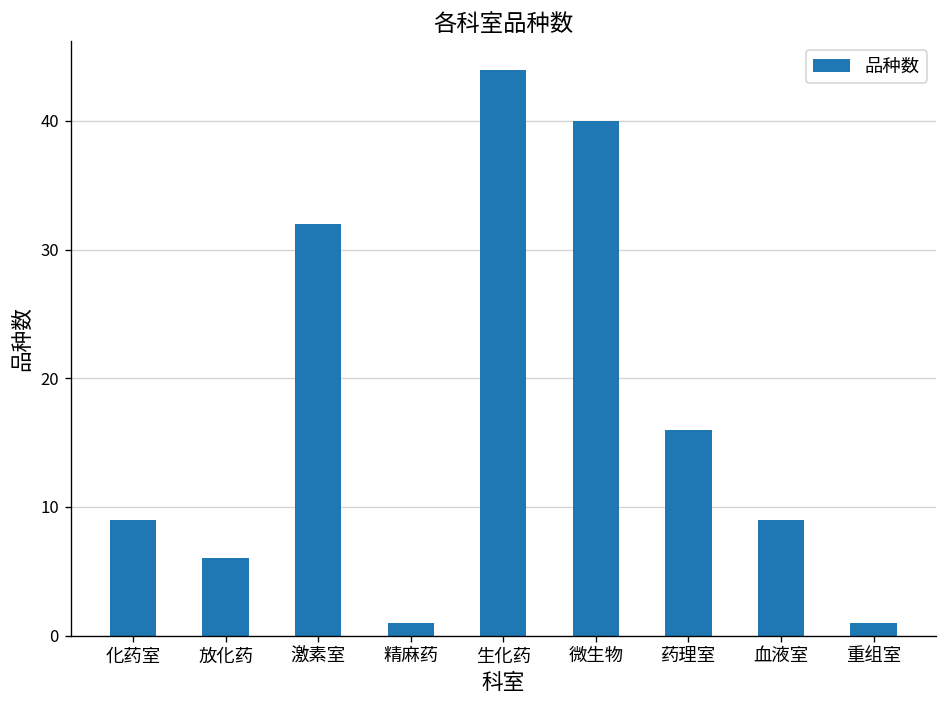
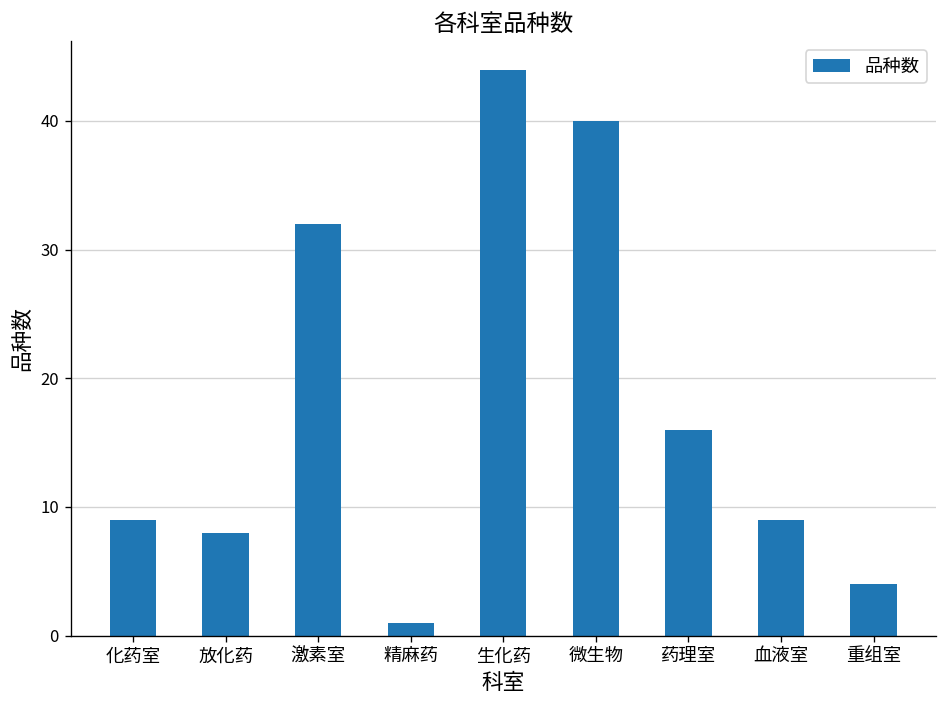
放化药: 6 -> 8
重组室: 1 -> 4
